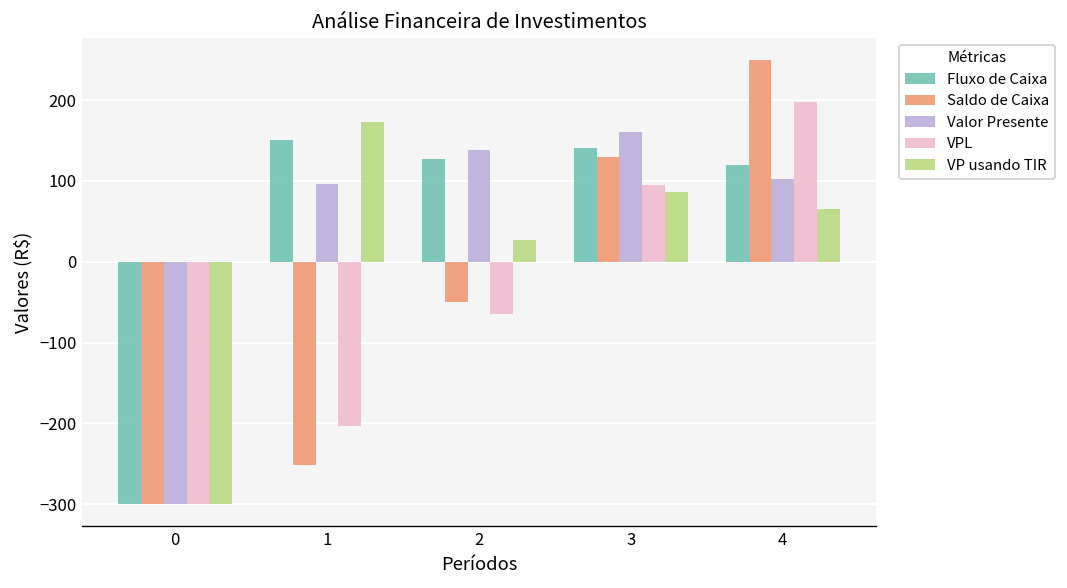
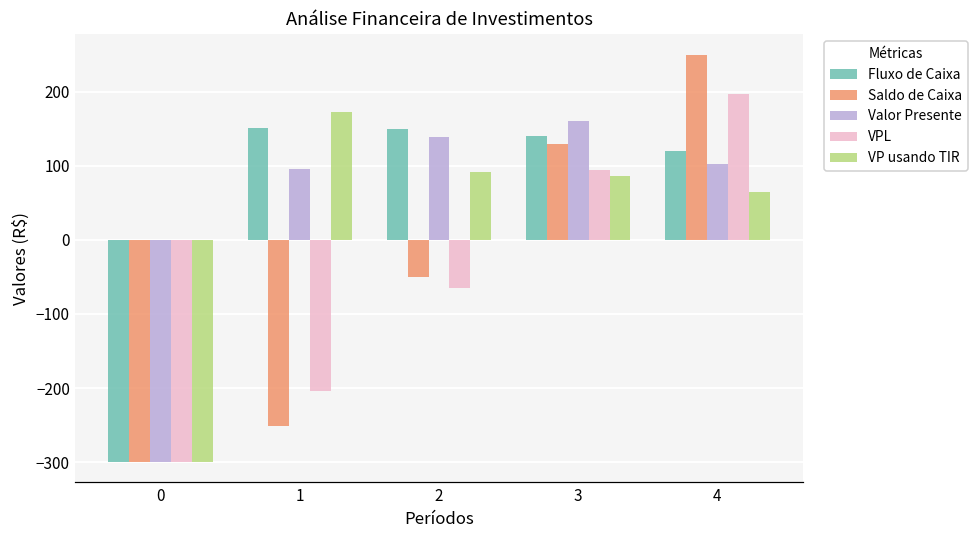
Fluxo de Caixa, 2: 130 -> 150
VP usando TIR, 2: 30 -> 90
